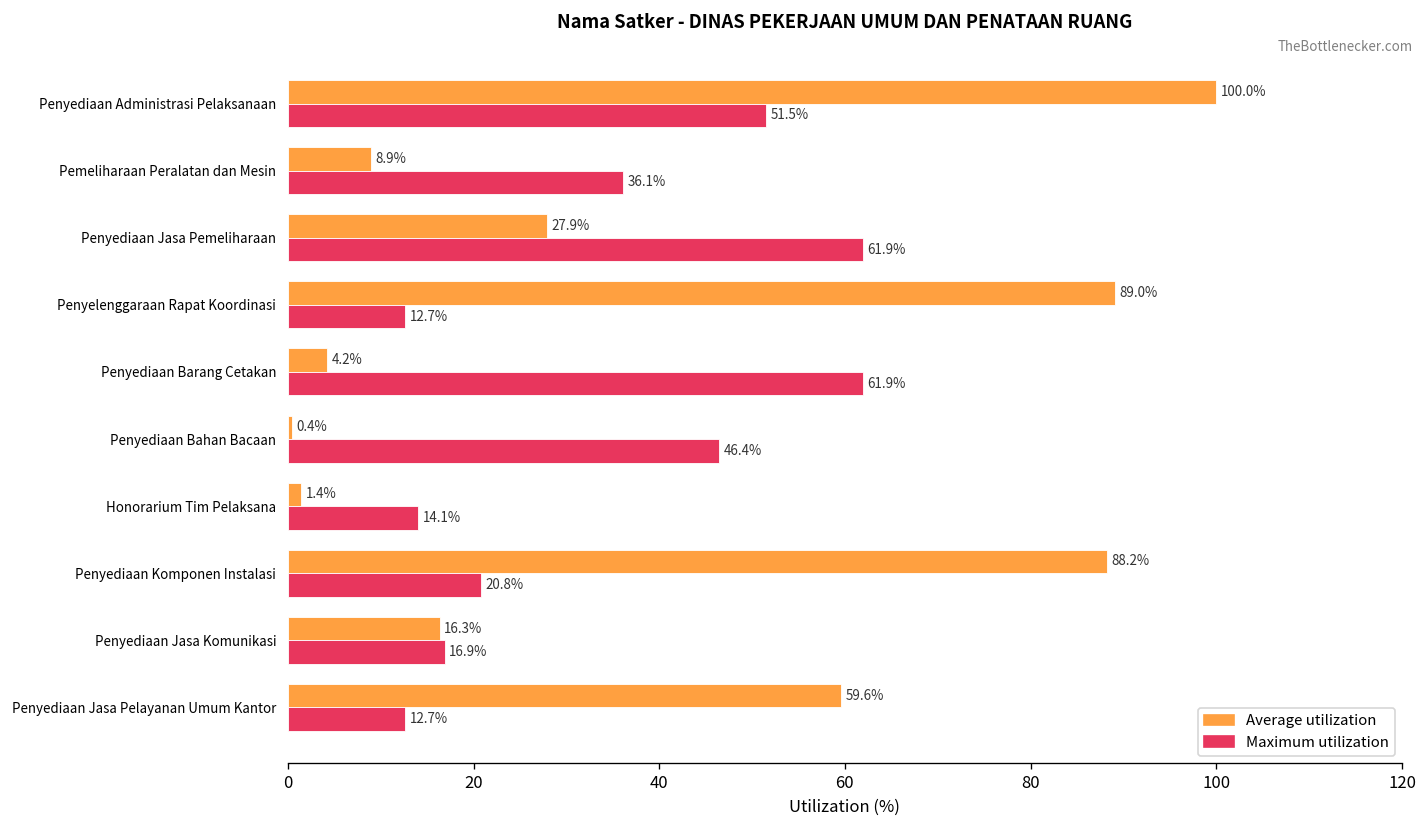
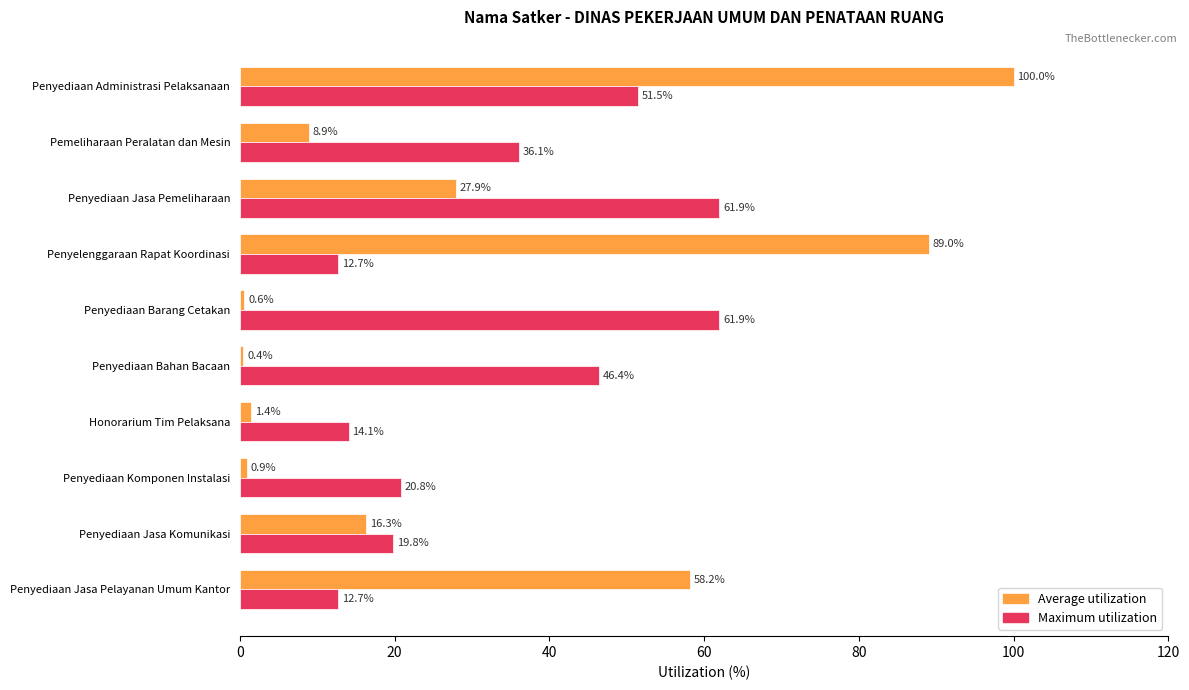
Average utilization, Penyediaan Barang Cetakan: 4.2% -> 0.6%
Average utilization, Penyediaan Komponen Instalasi: 88.2% -> 0.9%
Maximum utilization, Penyediaan Jasa Komunikasi: 16.9% -> 19.8%
Average utilization, Penyediaan Jasa Pelayanan Umum Kantor: 59.6% -> 58.2%
